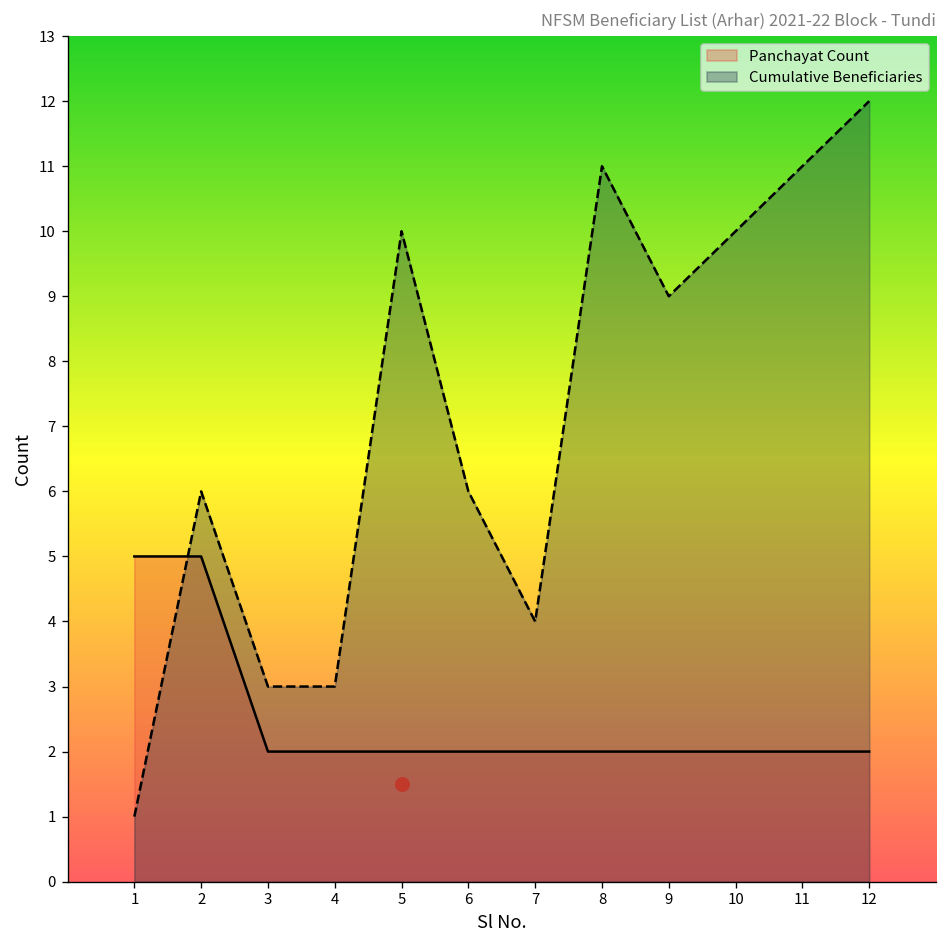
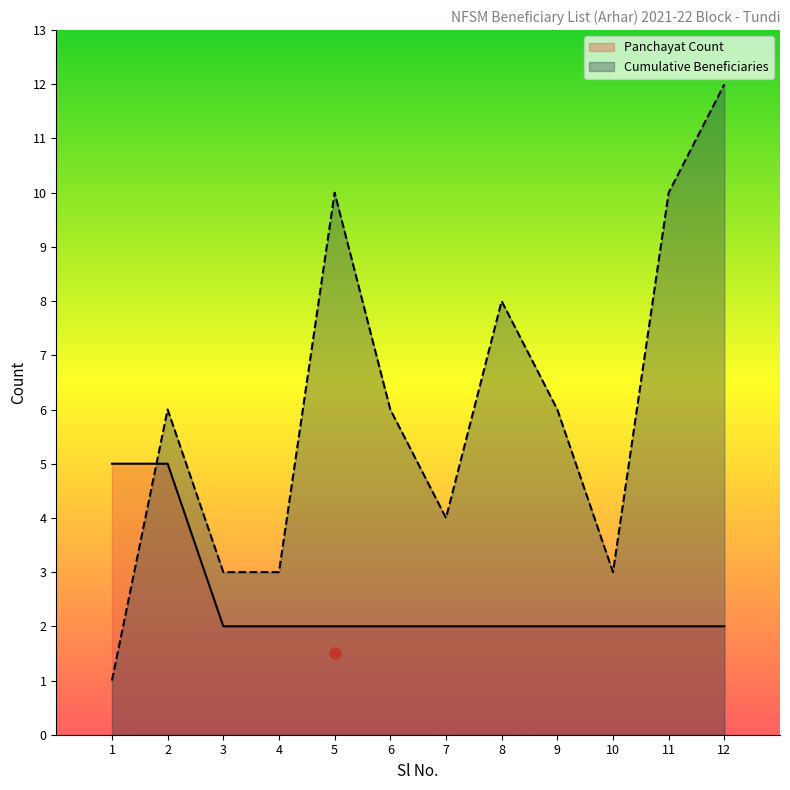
Cumulative Beneficiaries, 8: 11 -> 8
Cumulative Beneficiaries, 9: 9 -> 6
Cumulative Beneficiaries, 10: 10 -> 3
Cumulative Beneficiaries, 11: 11 -> 10
